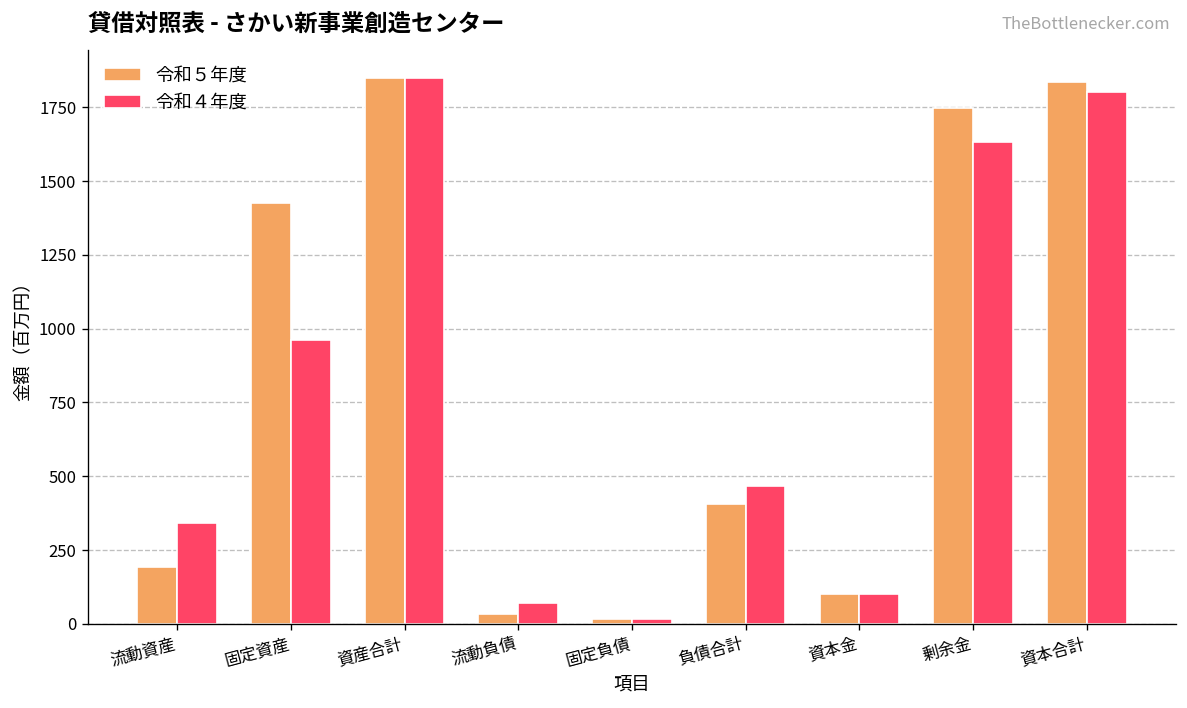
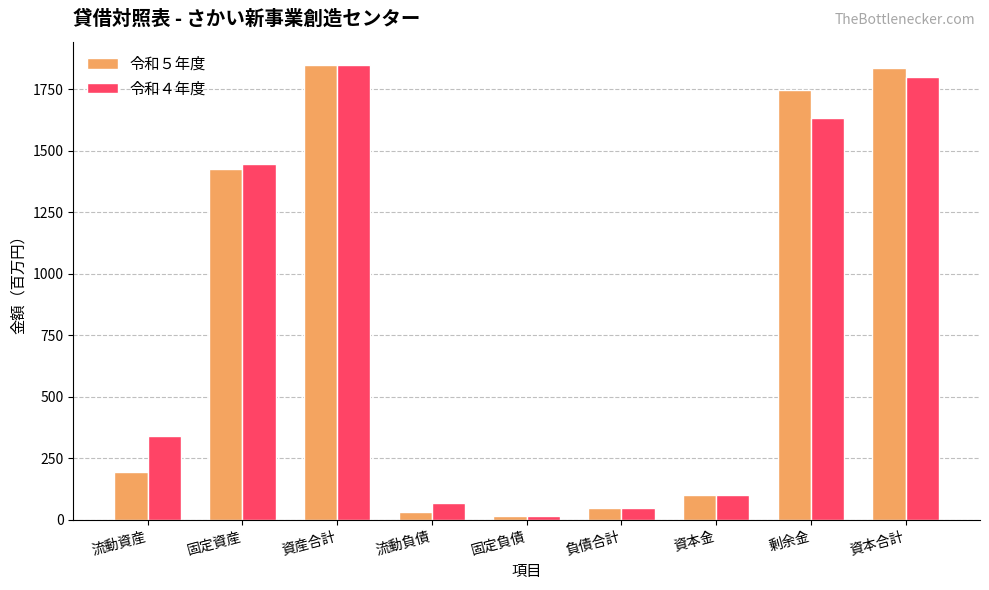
令和４年度, 固定資産: 960 -> 1450
令和５年度, 負債合計: 410 -> 50
令和４年度, 負債合計: 470 -> 50
